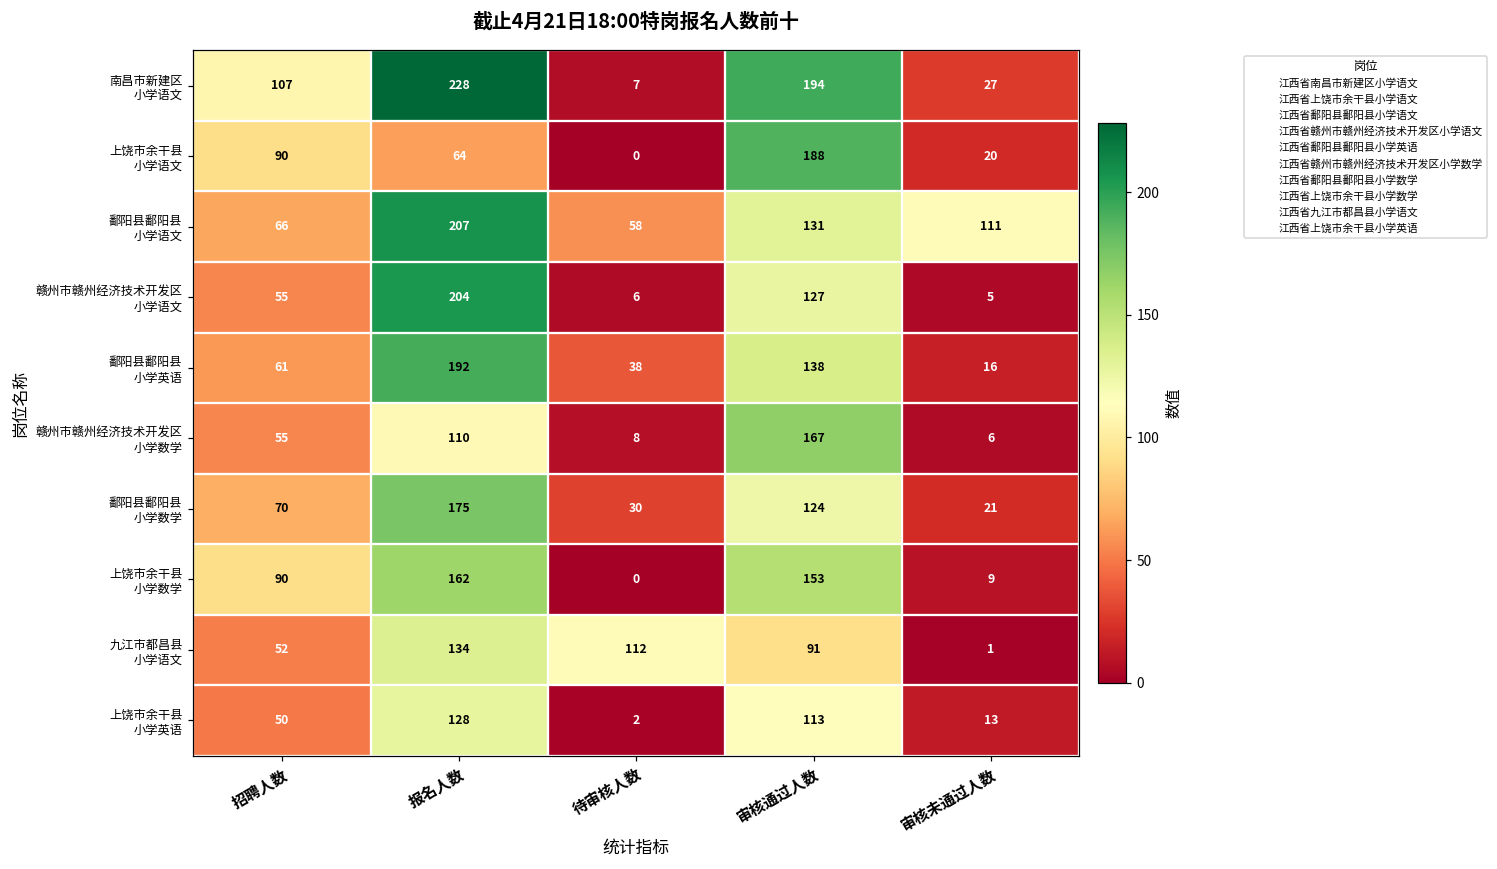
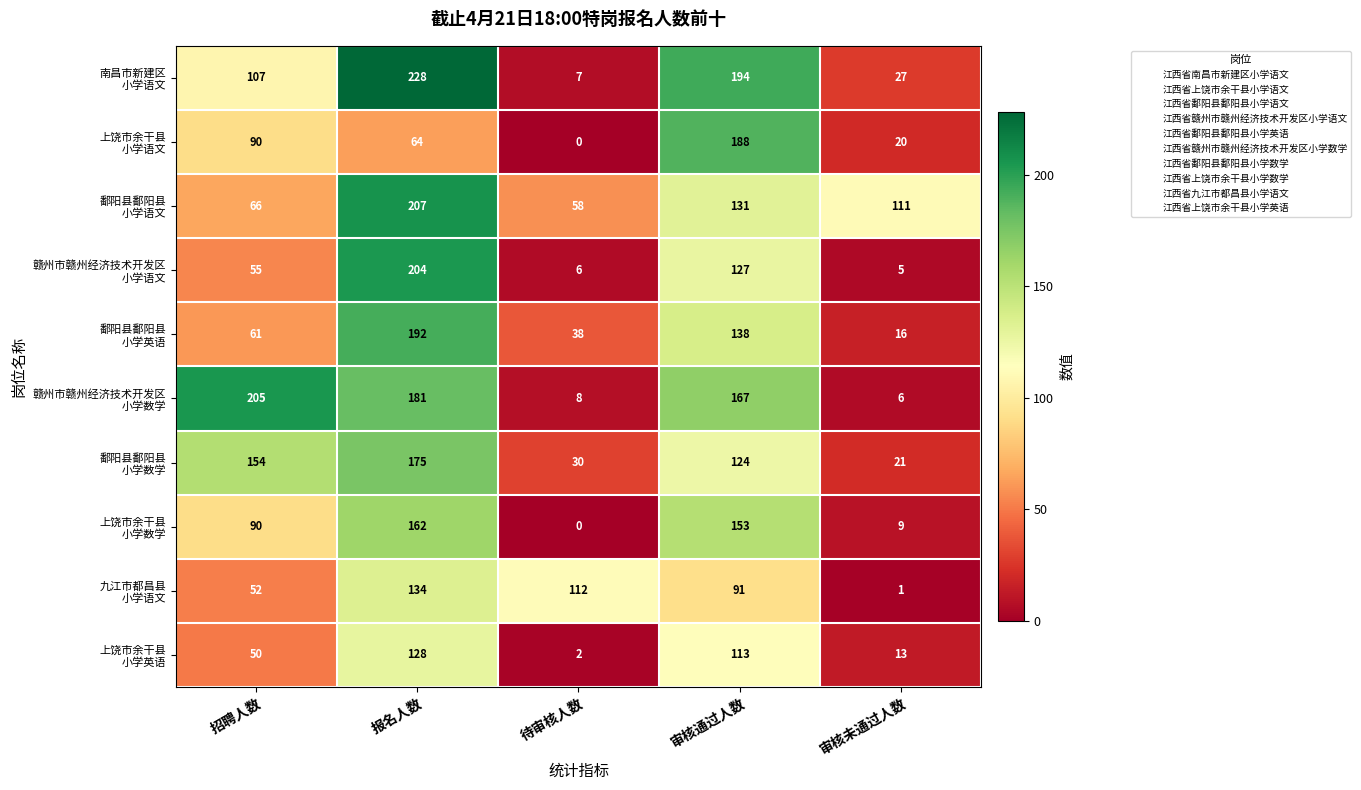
赣州市赣州经济技术开发区 小学数学, 招聘人数: 55 -> 205
赣州市赣州经济技术开发区 小学数学, 报名人数: 110 -> 181
鄱阳县鄱阳县 小学数学, 招聘人数: 70 -> 154
